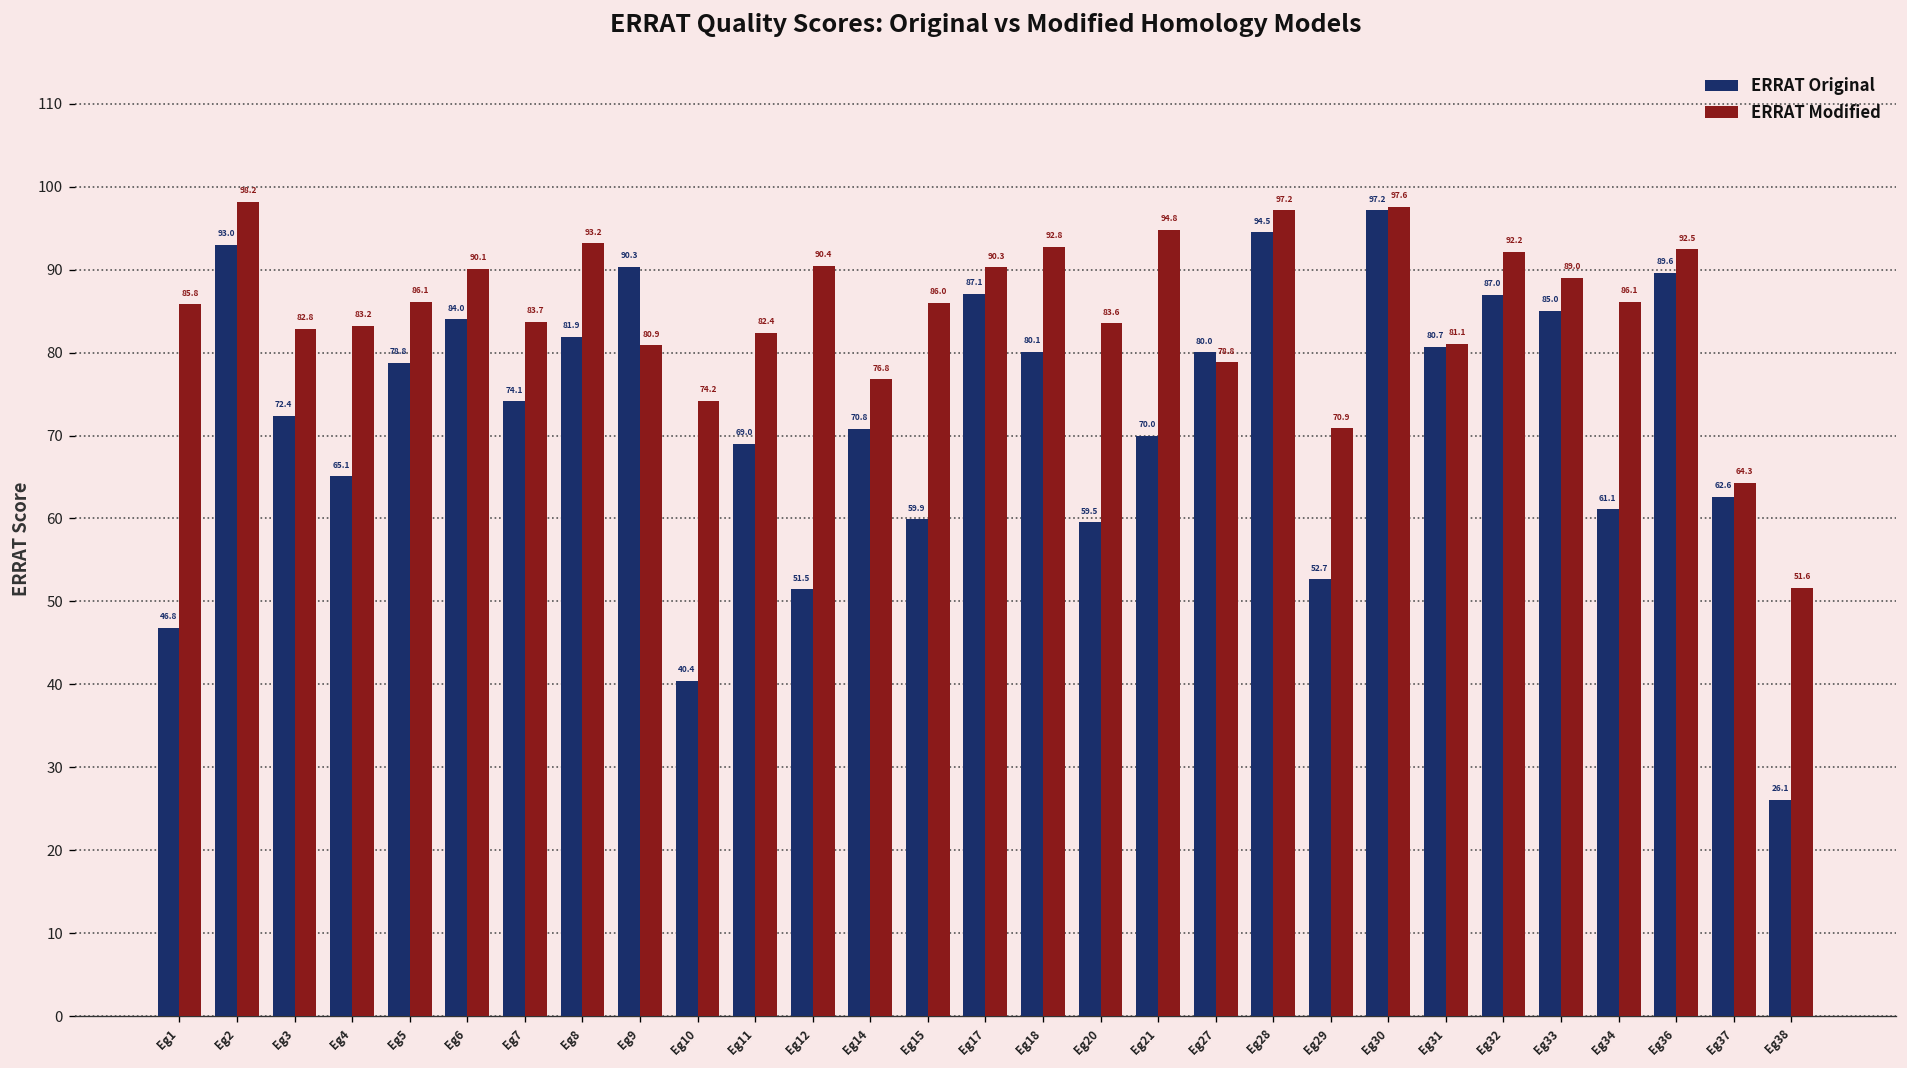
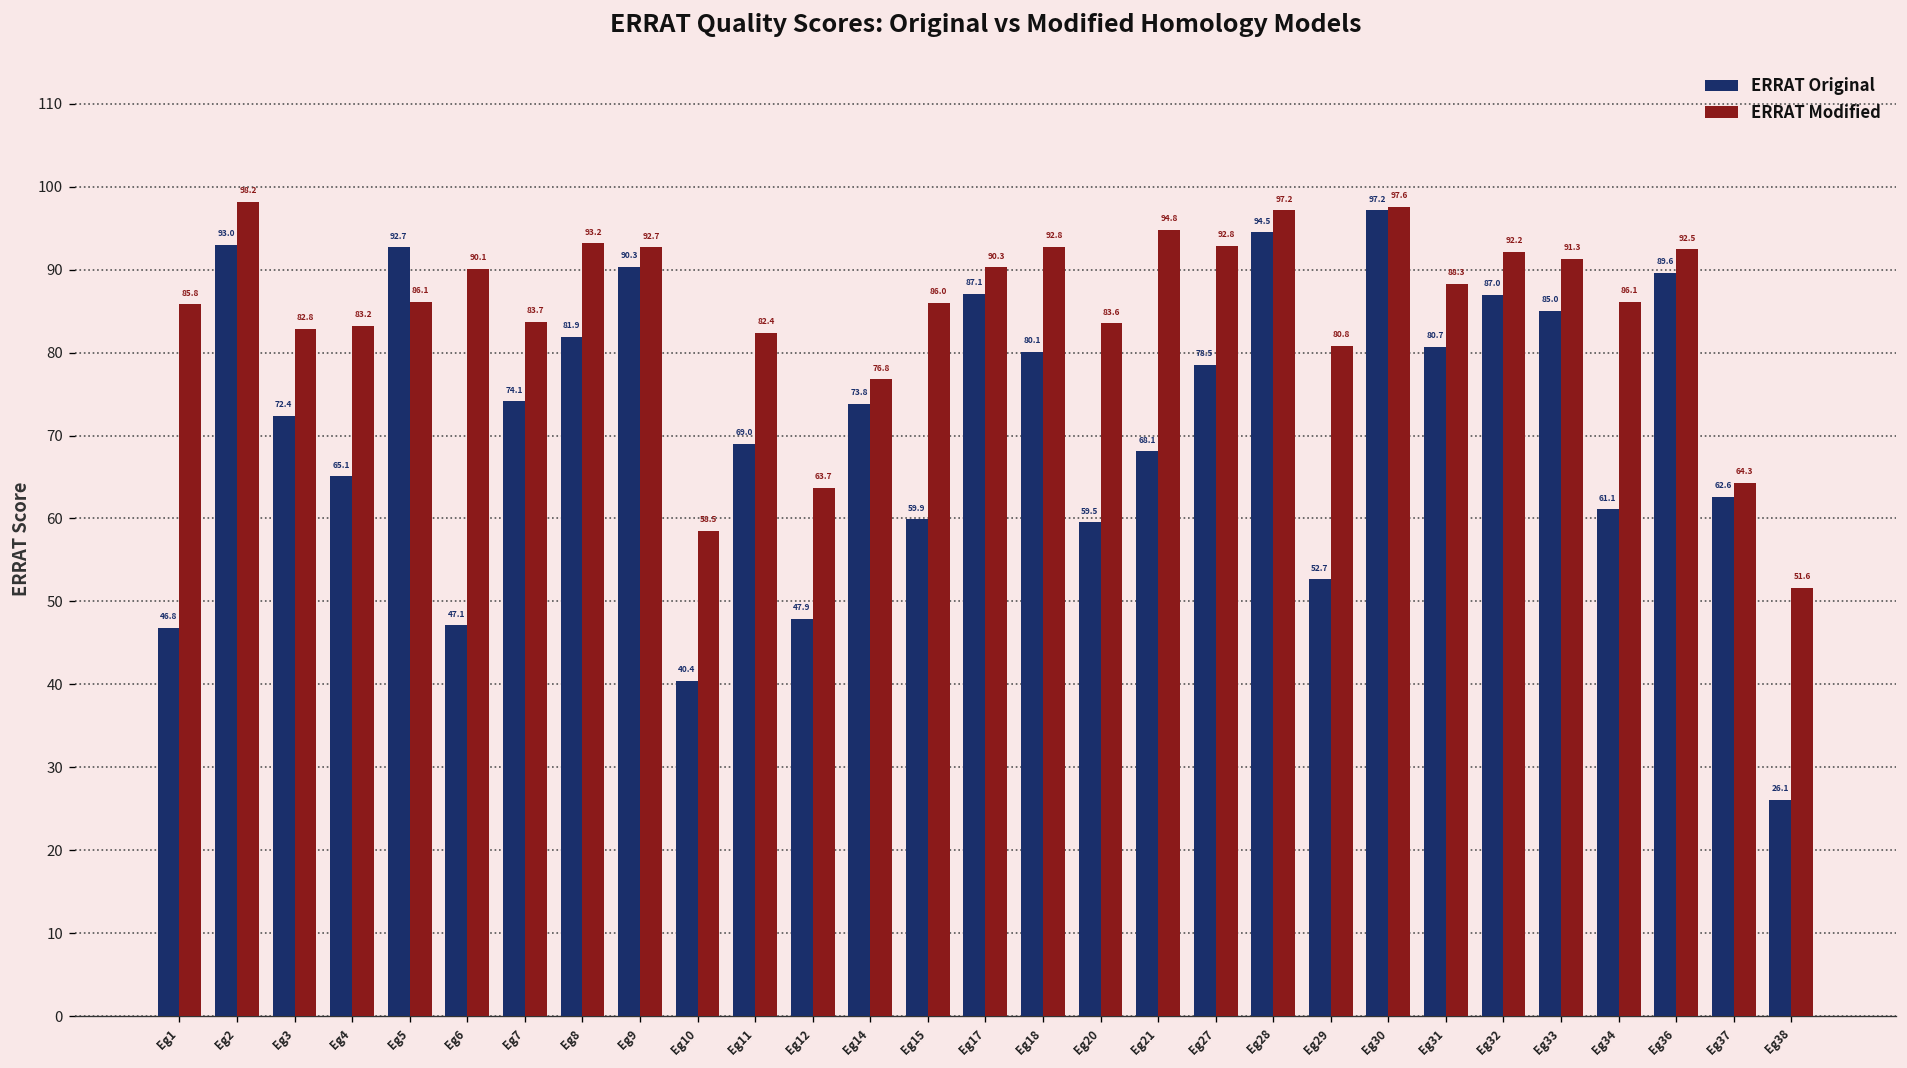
ERRAT Original, Eg5: 78.8 -> 92.7
ERRAT Original, Eg6: 84.0 -> 47.1
ERRAT Modified, Eg9: 80.9 -> 92.7
ERRAT Modified, Eg10: 74.2 -> 58.5
ERRAT Original, Eg12: 51.5 -> 47.9
ERRAT Modified, Eg12: 90.4 -> 63.7
ERRAT Original, Eg14: 70.8 -> 73.8
ERRAT Original, Eg21: 70.0 -> 68.1
ERRAT Original, Eg27: 80.0 -> 78.5
ERRAT Modified, Eg27: 78.8 -> 92.8
ERRAT Modified, Eg29: 70.9 -> 80.8
ERRAT Modified, Eg31: 81.1 -> 88.3
ERRAT Modified, Eg33: 89.0 -> 91.3
